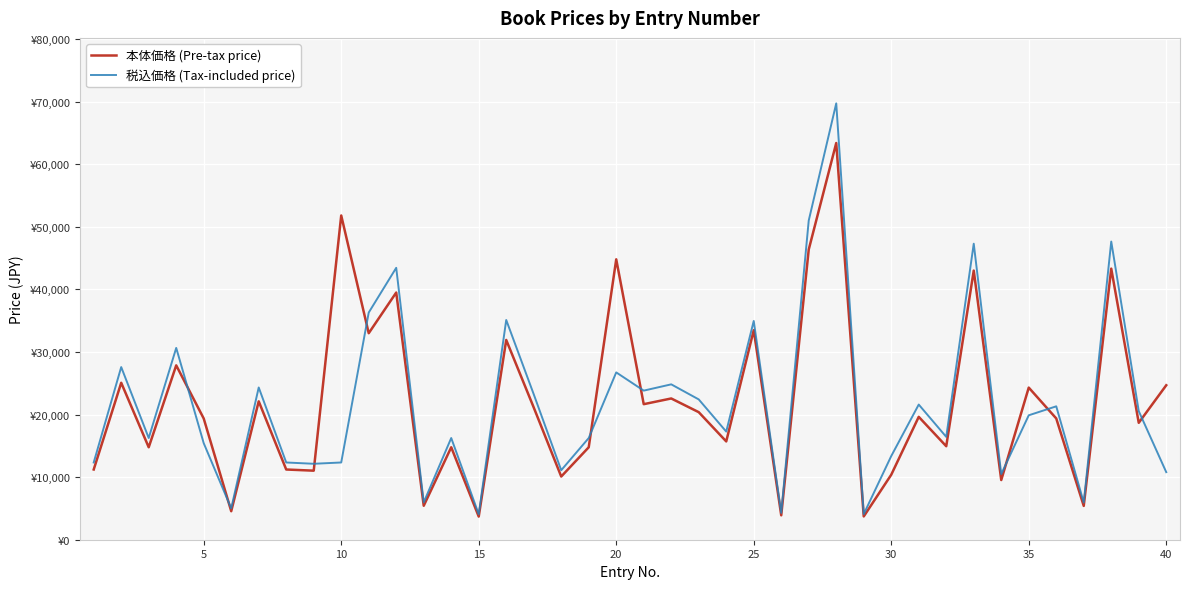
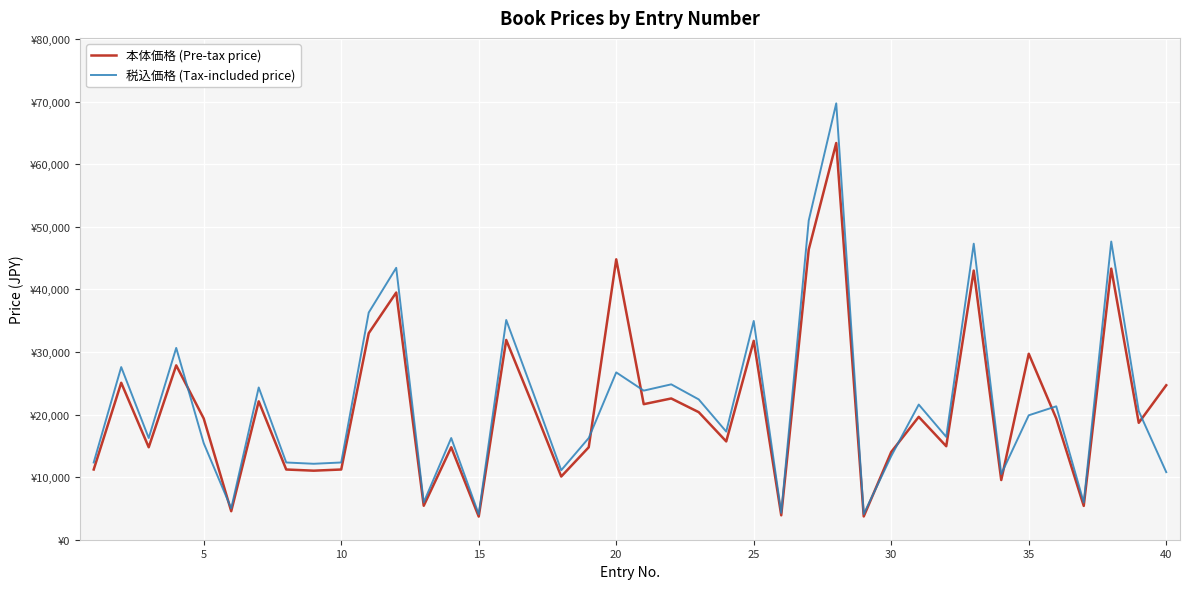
本体価格 (Pre-tax price), 10: ¥52,000 -> ¥11,000
本体価格 (Pre-tax price), 25: ¥33,000 -> ¥32,000
本体価格 (Pre-tax price), 30: ¥10,000 -> ¥14,000
本体価格 (Pre-tax price), 35: ¥24,000 -> ¥30,000
